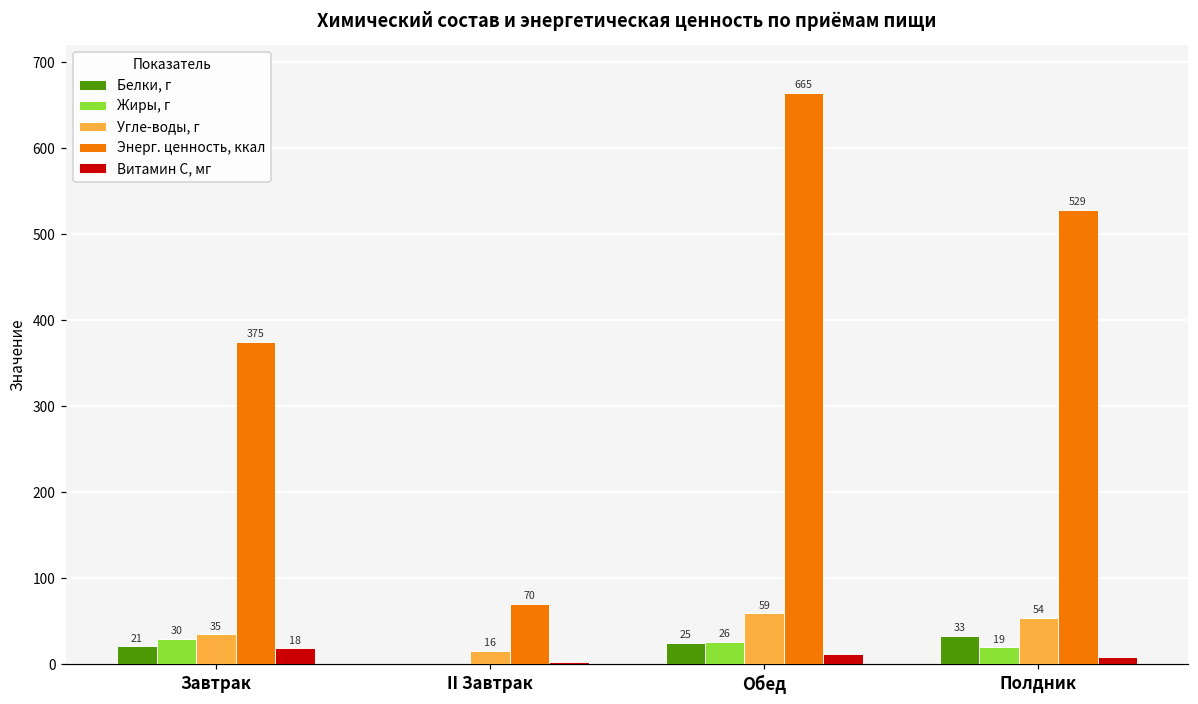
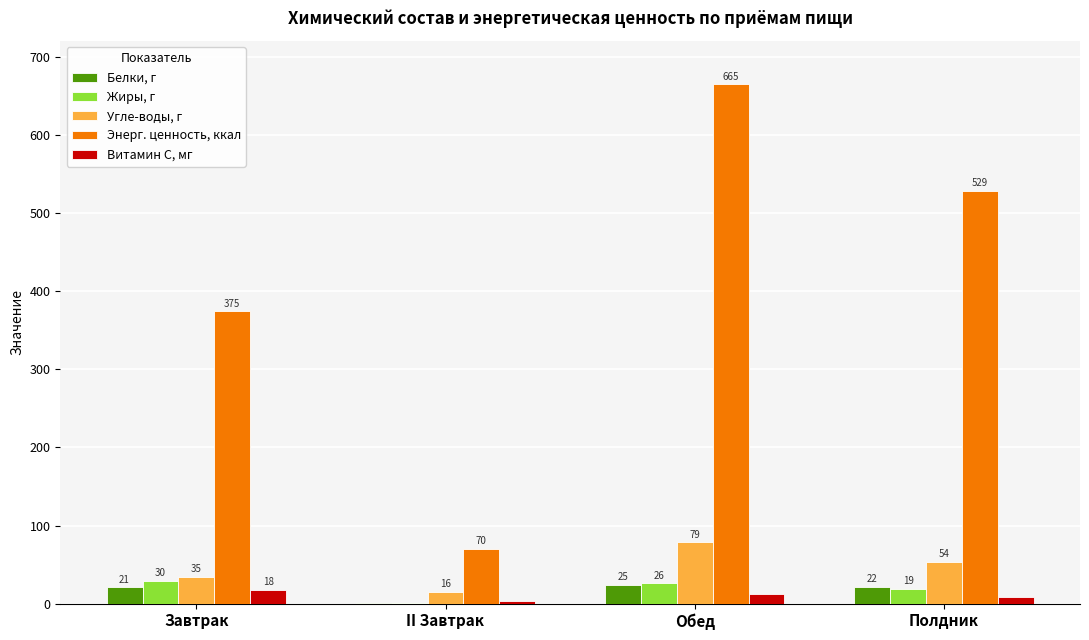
Углe-воды, г, Обед: 59 -> 79
Белки, г, Полдник: 33 -> 22
